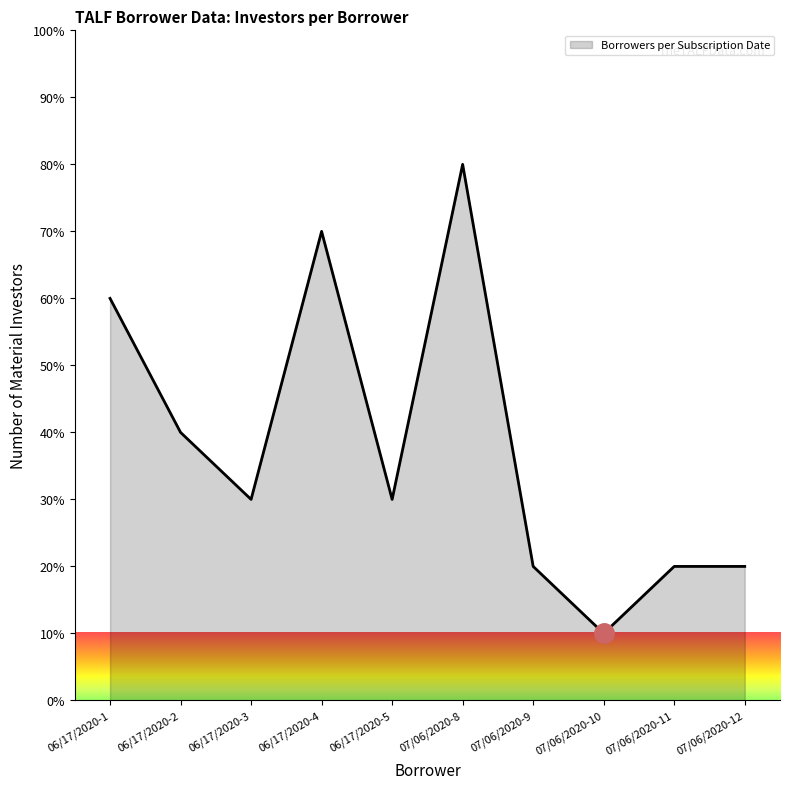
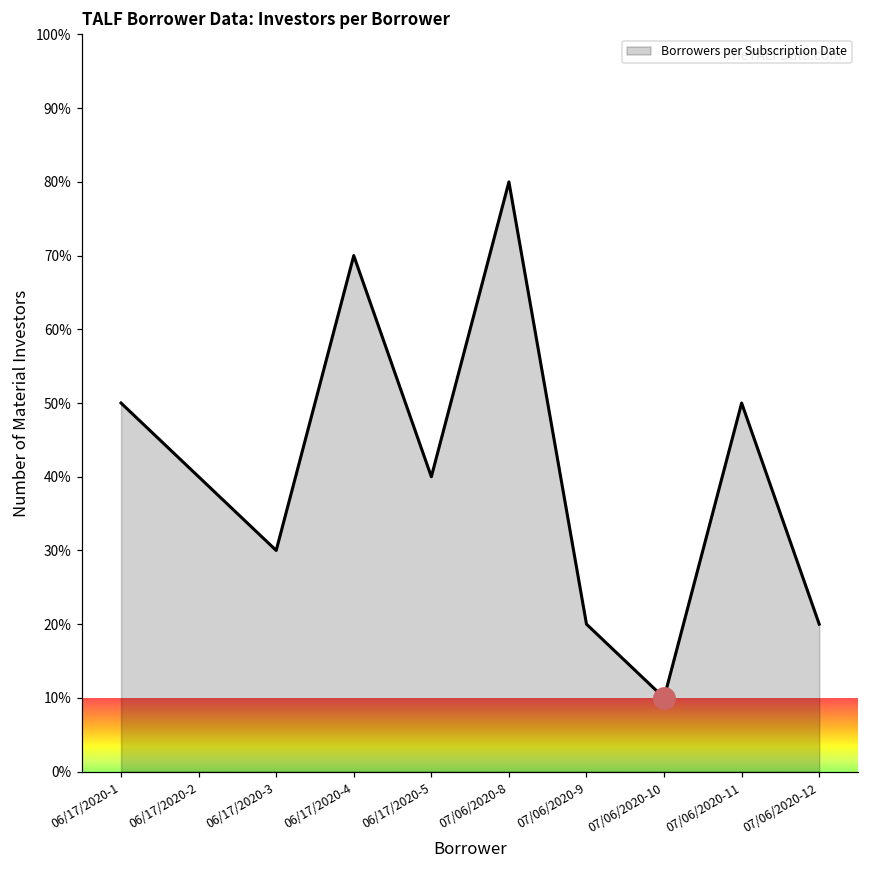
Borrowers per Subscription Date, 06/17/2020-1: 60% -> 50%
Borrowers per Subscription Date, 06/17/2020-5: 30% -> 40%
Borrowers per Subscription Date, 07/06/2020-11: 20% -> 50%
